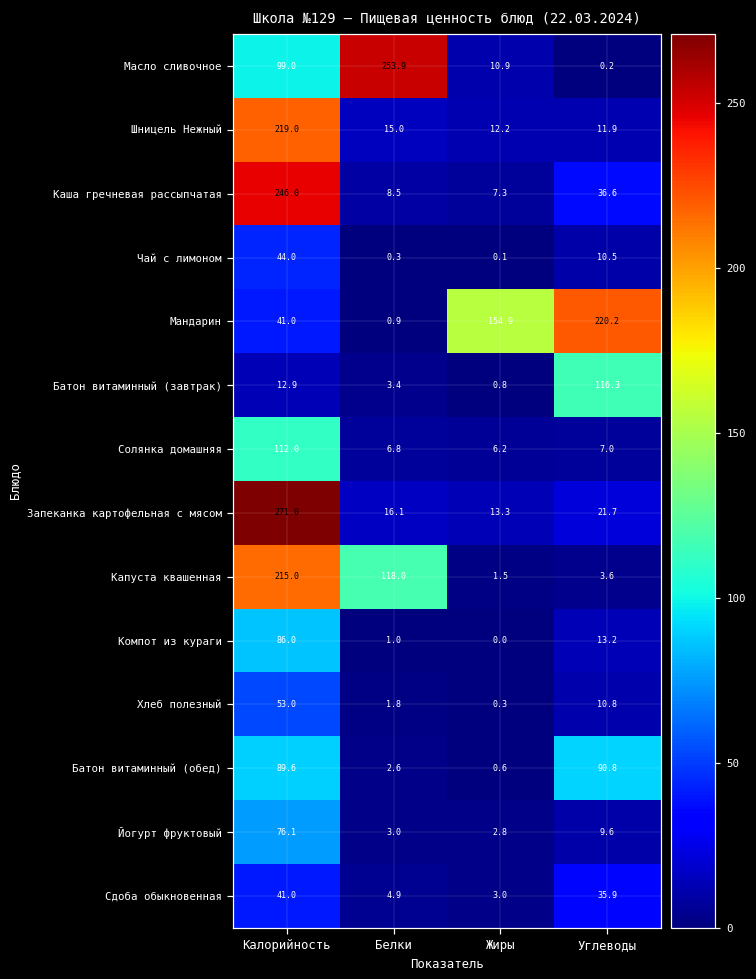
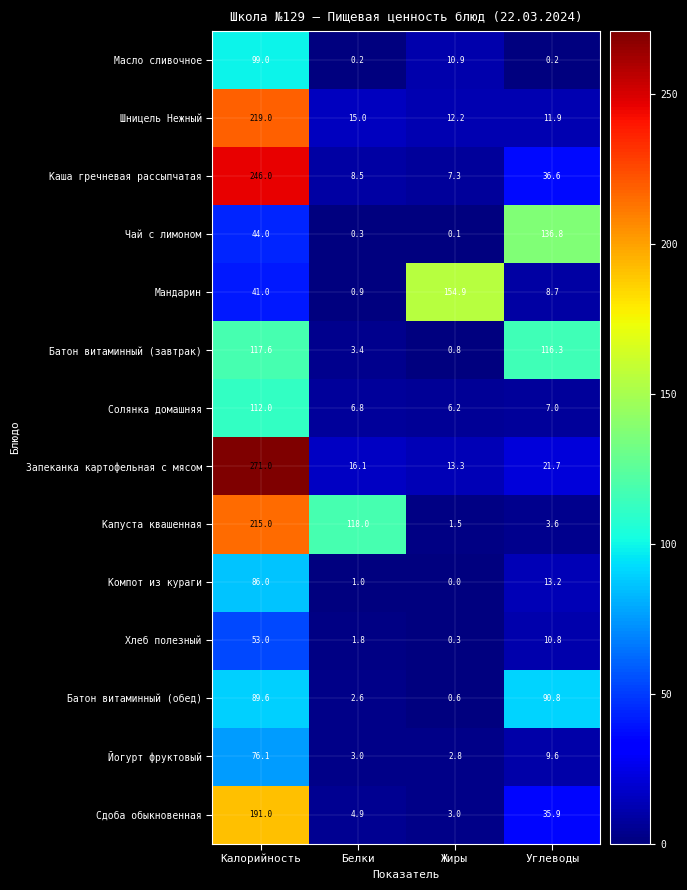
Масло сливочное, Белки: 253.9 -> 0.2
Чай с лимоном, Углеводы: 10.5 -> 136.8
Мандарин, Углеводы: 220.2 -> 8.7
Батон витаминный (завтрак), Калорийность: 12.9 -> 117.6
Сдоба обыкновенная, Калорийность: 41.0 -> 191.0
